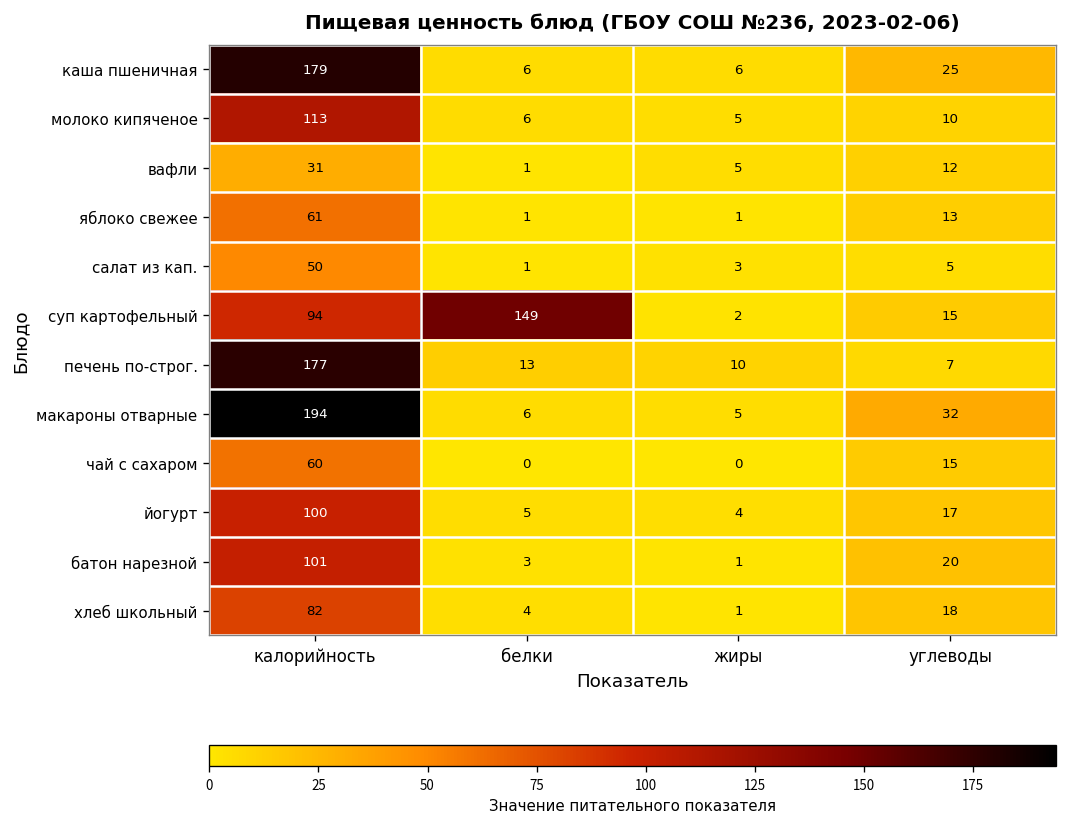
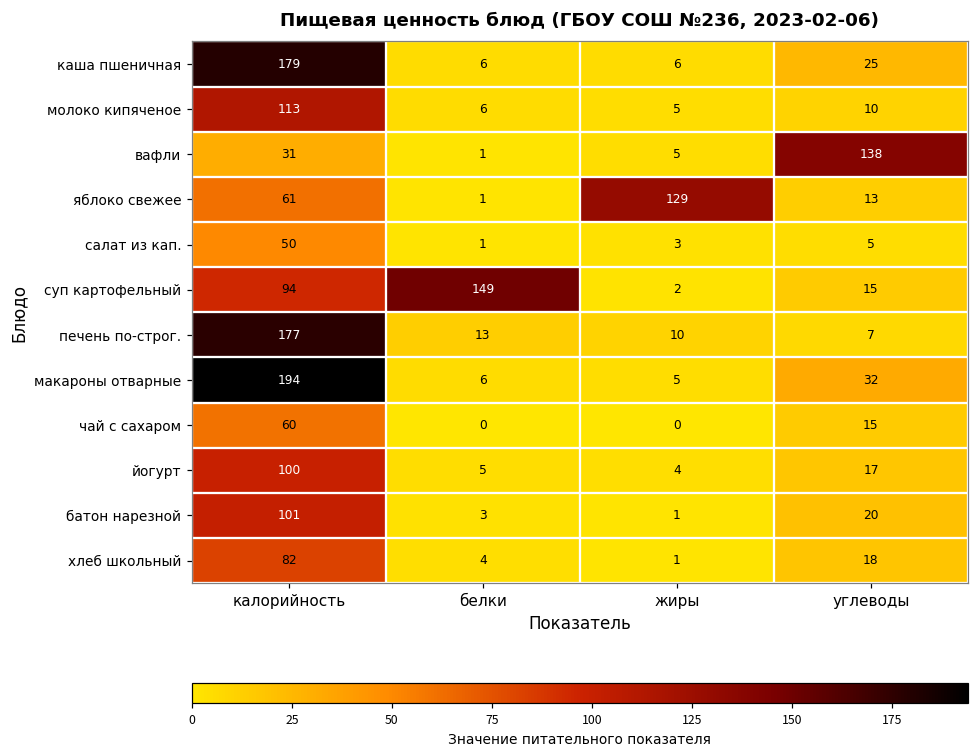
вафли, углеводы: 12 -> 138
яблоко свежее, жиры: 1 -> 129
